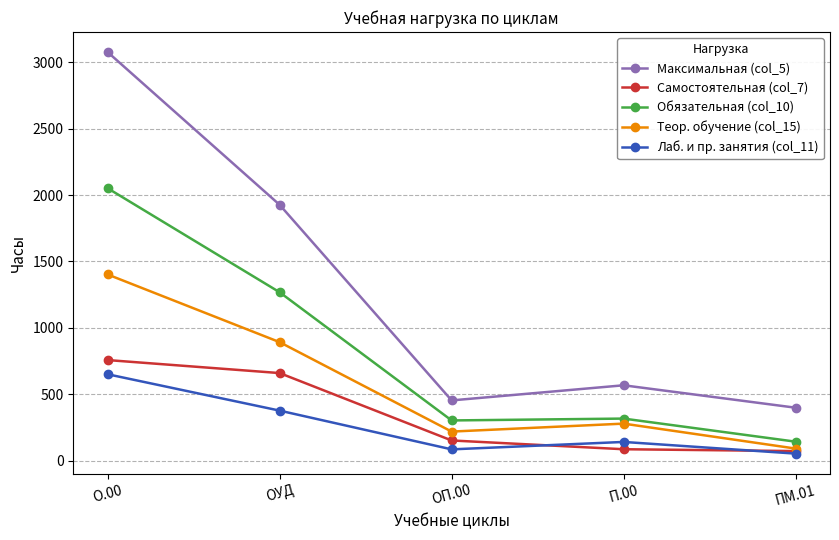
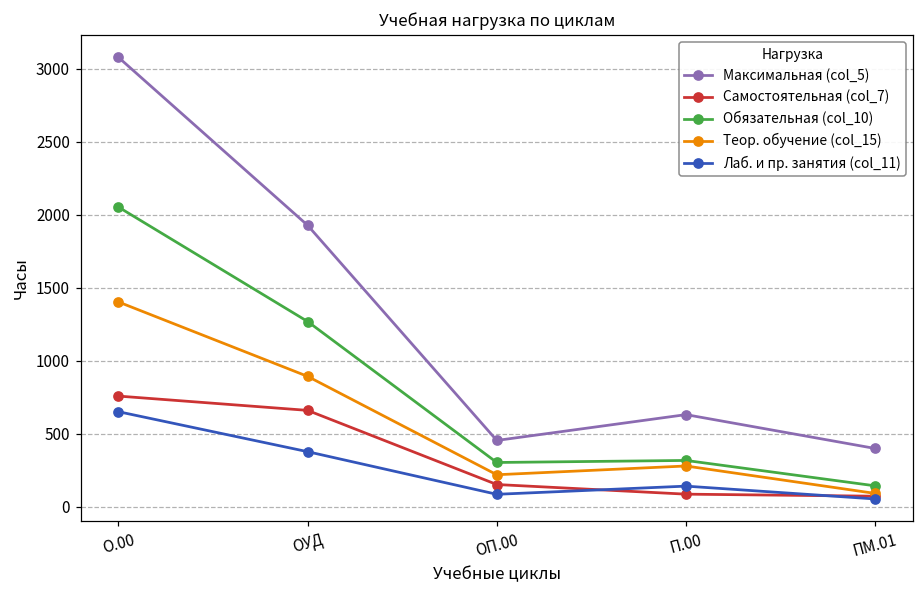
Максимальная (col_5), П.00: 570 -> 630
